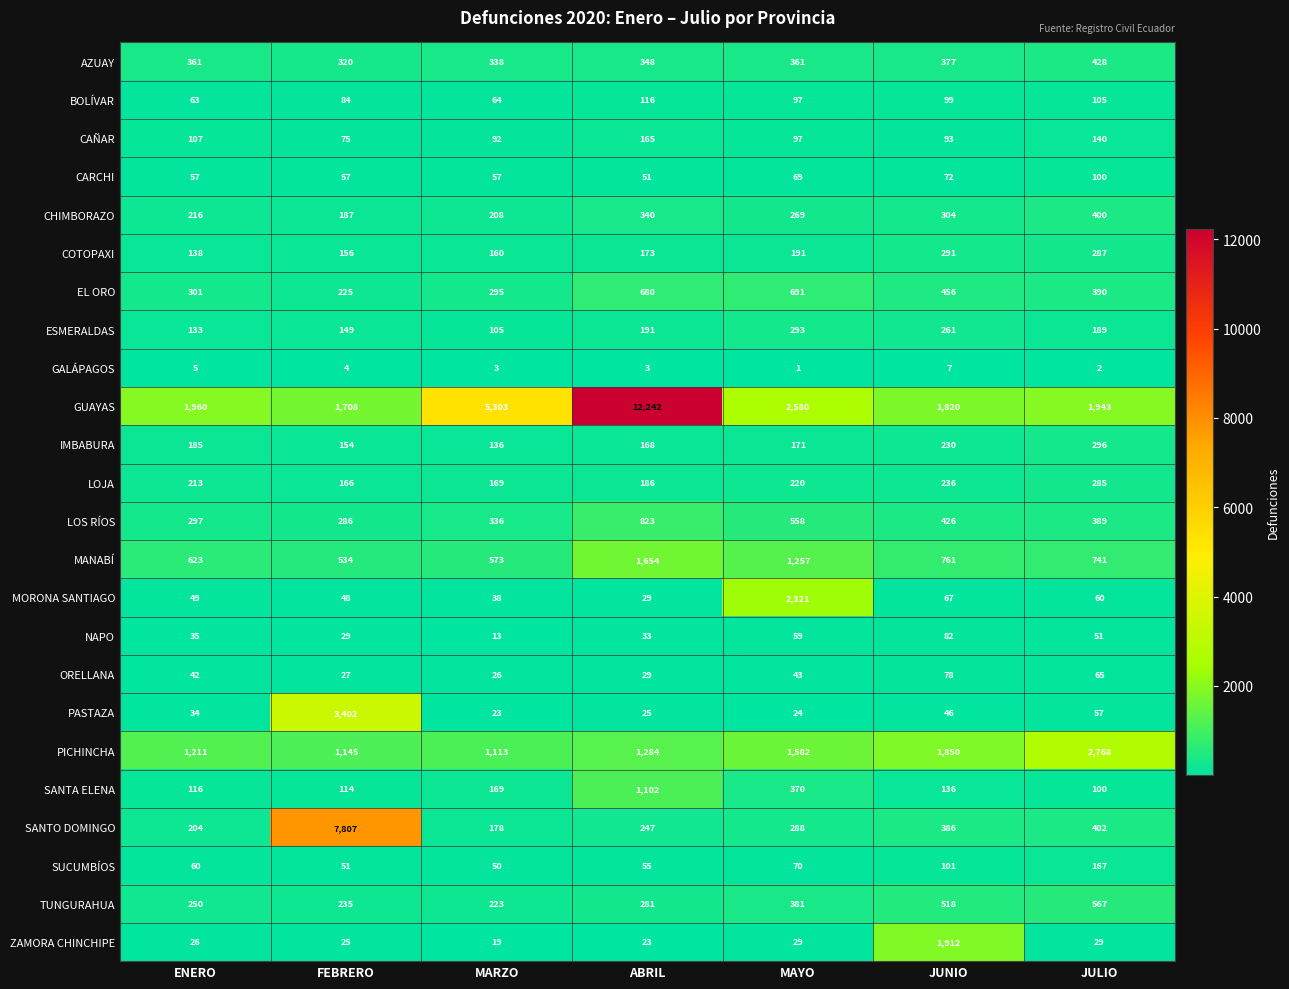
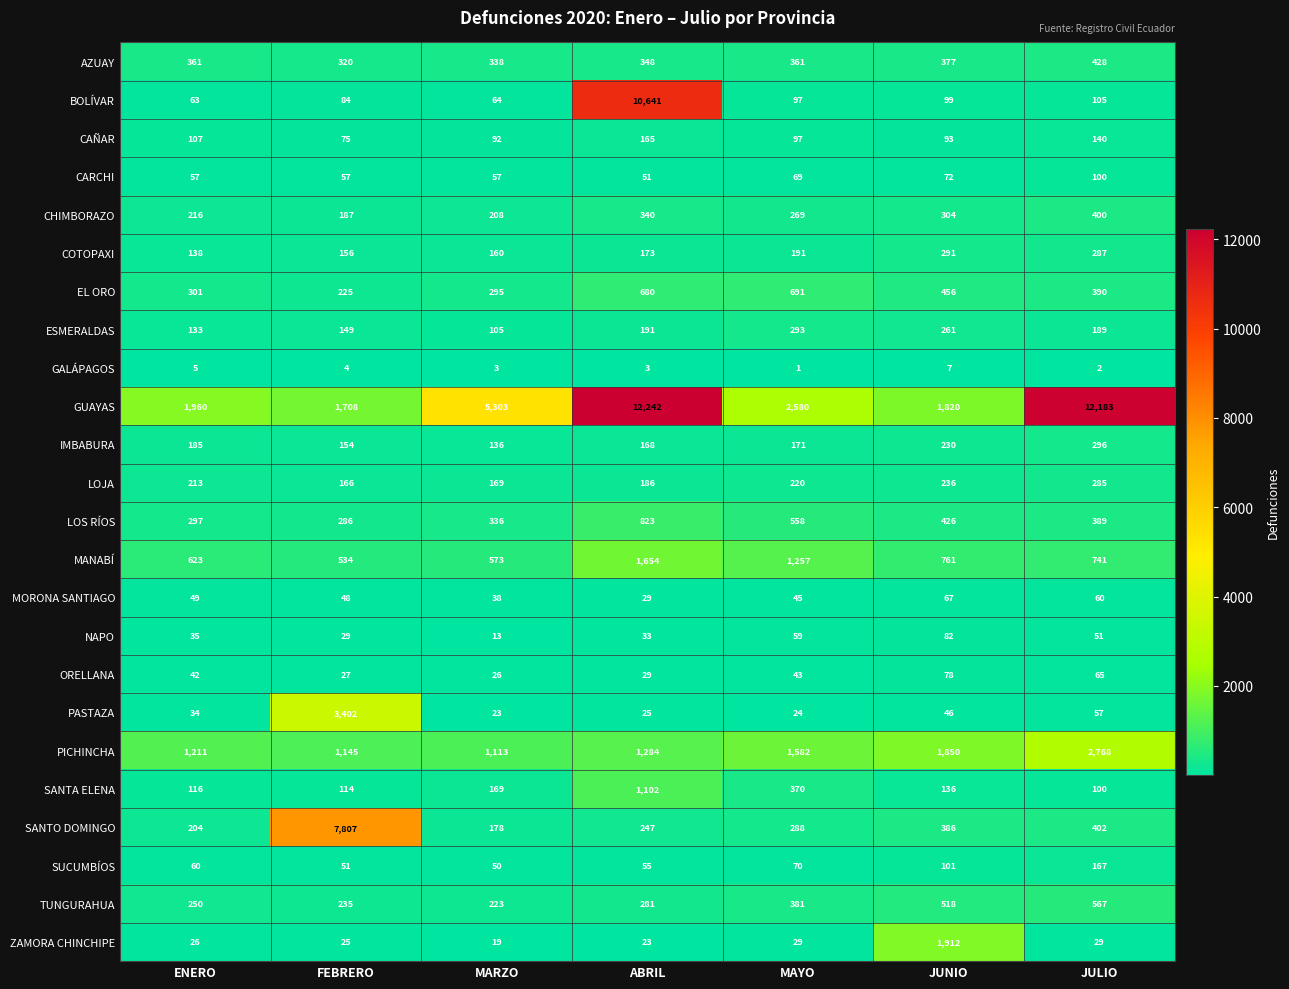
BOLÍVAR, ABRIL: 116 -> 10,641
GUAYAS, JULIO: 1,943 -> 12,183
MORONA SANTIAGO, MAYO: 2,321 -> 45
